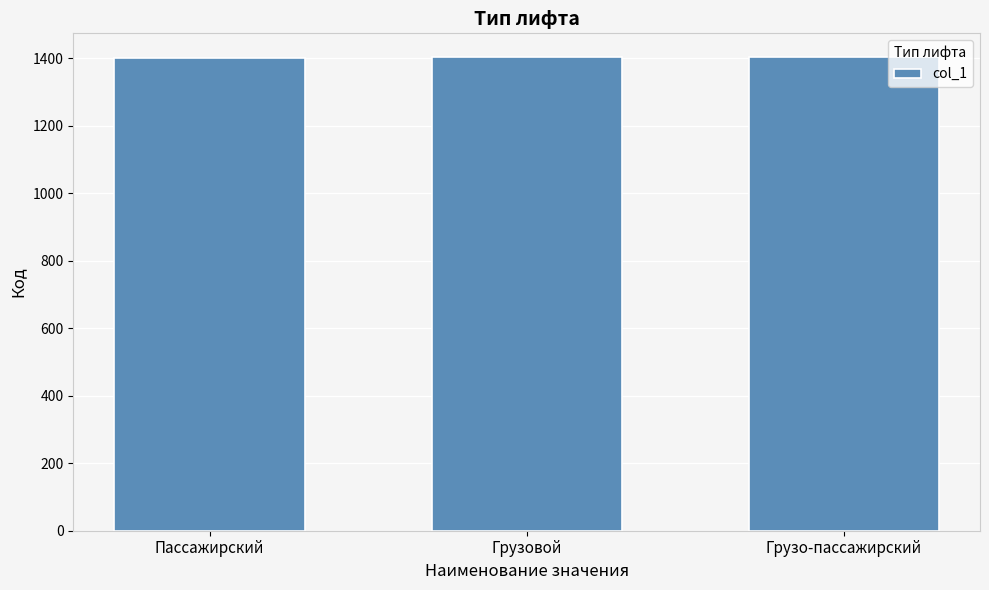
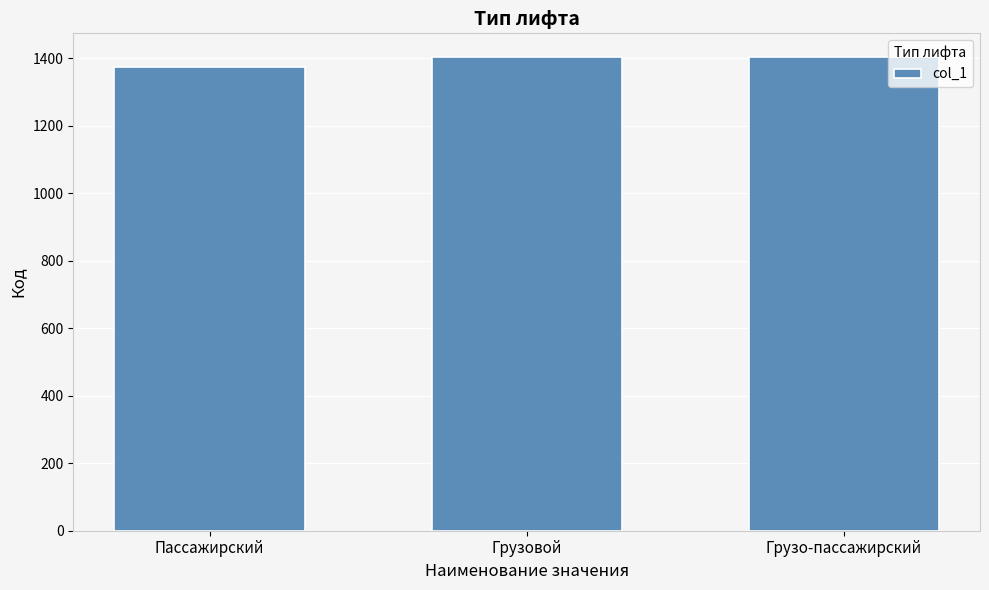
Пассажирский: 1400 -> 1370
